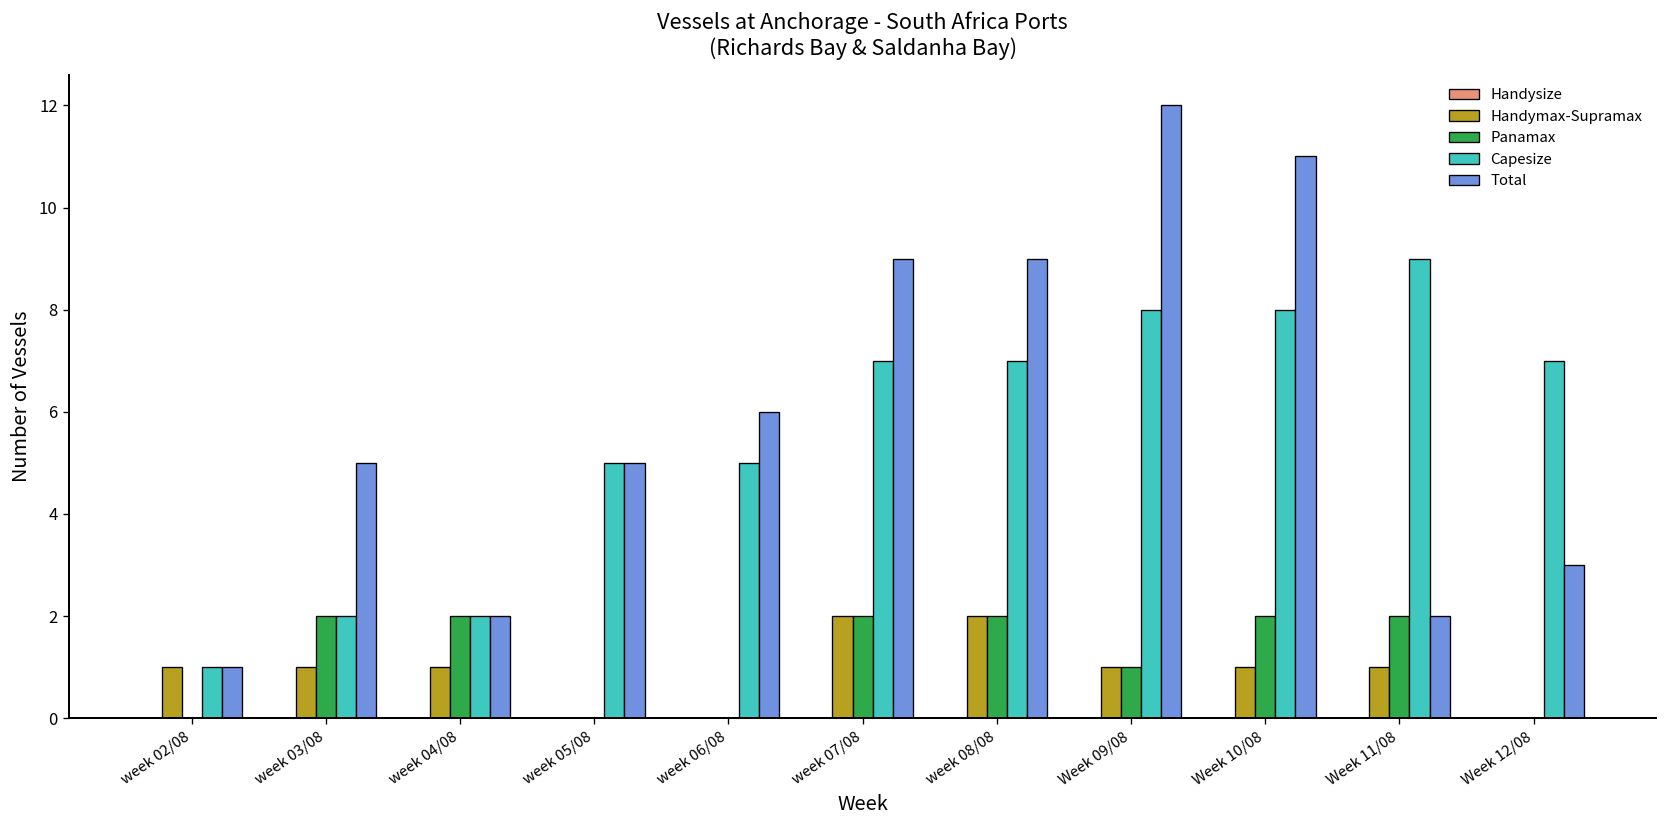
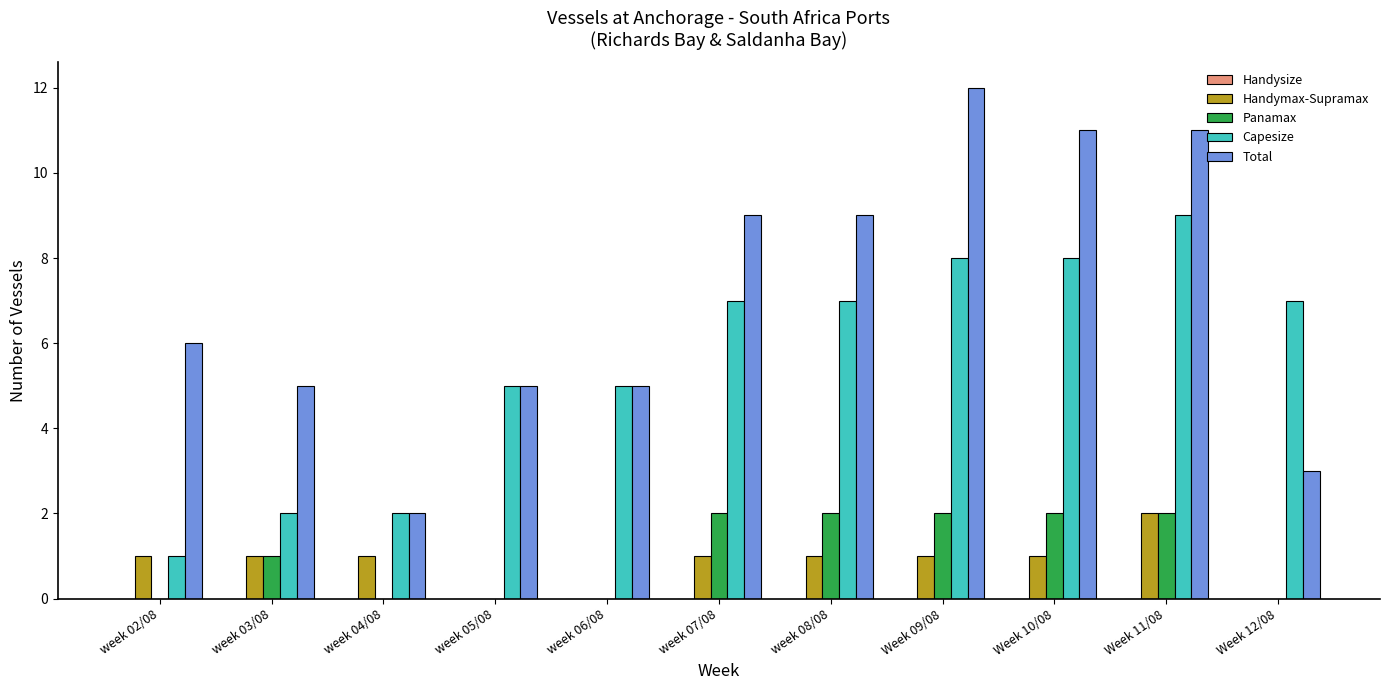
Total, week 02/08: 1 -> 6
Panamax, week 03/08: 2 -> 1
Panamax, week 04/08: 2 -> 0
Total, week 06/08: 6 -> 5
Handymax-Supramax, week 07/08: 2 -> 1
Handymax-Supramax, week 08/08: 2 -> 1
Panamax, Week 09/08: 1 -> 2
Handymax-Supramax, Week 11/08: 1 -> 2
Total, Week 11/08: 2 -> 11
